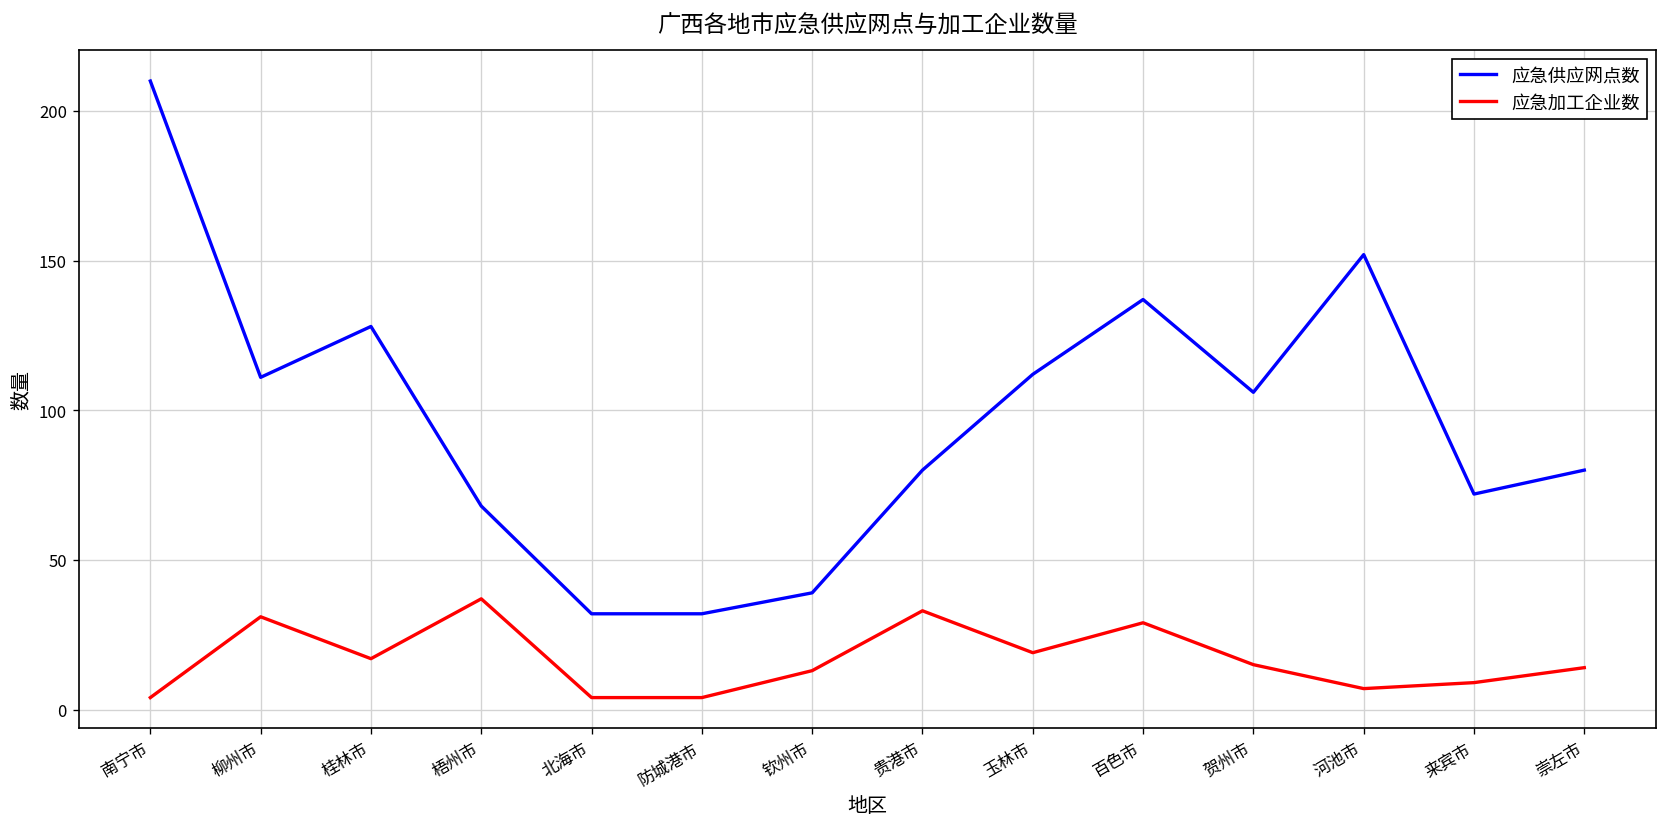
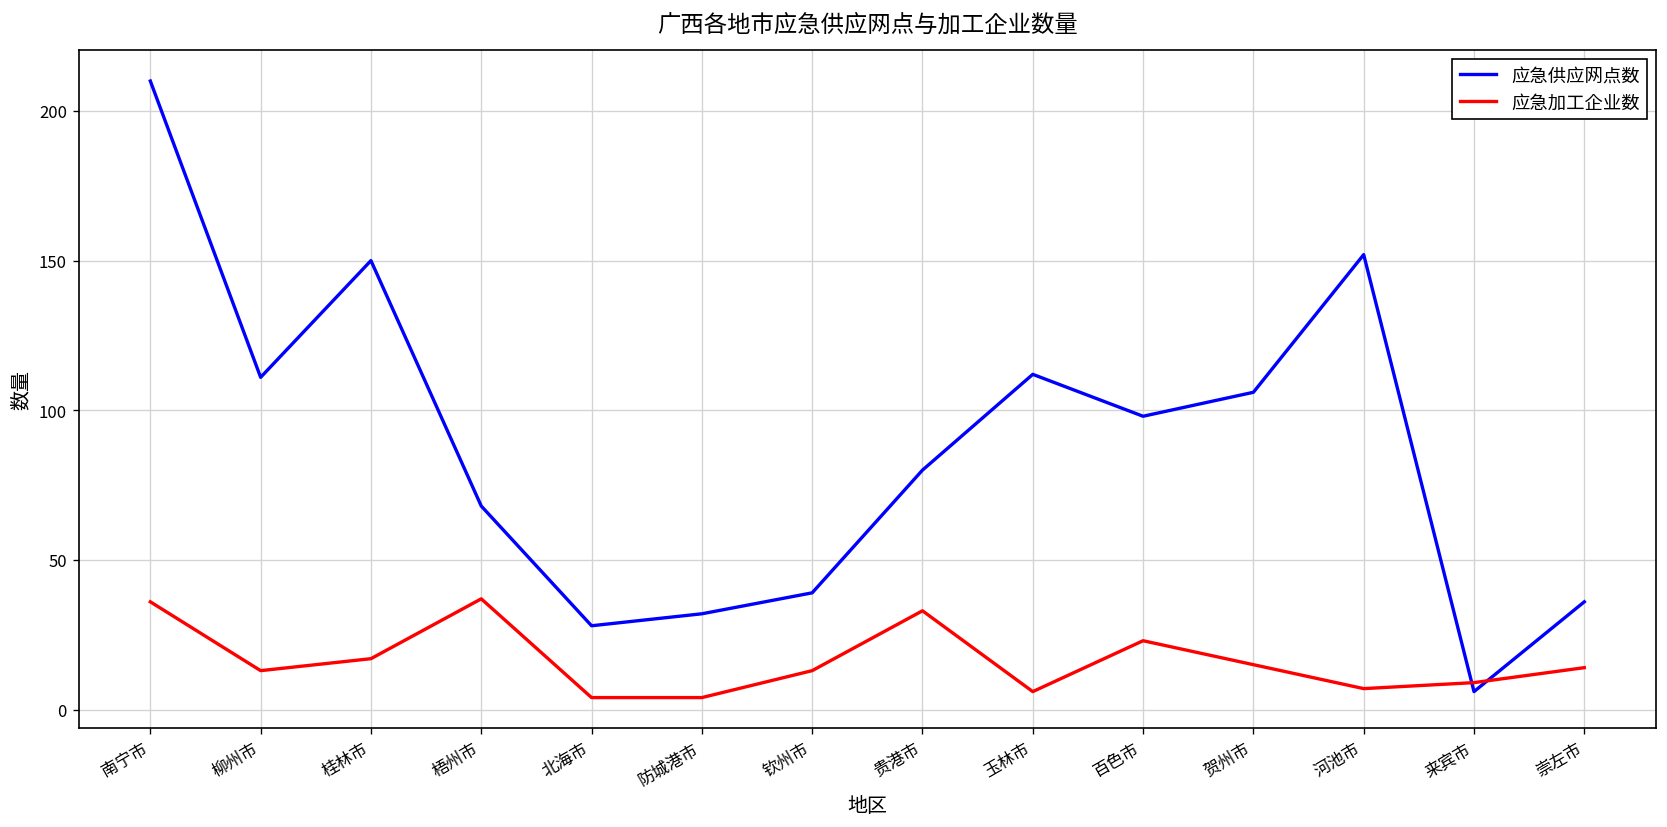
应急加工企业数, 南宁市: 4 -> 36
应急加工企业数, 柳州市: 31 -> 13
应急供应网点数, 桂林市: 128 -> 150
应急供应网点数, 北海市: 32 -> 28
应急加工企业数, 玉林市: 19 -> 6
应急供应网点数, 百色市: 137 -> 98
应急加工企业数, 百色市: 29 -> 23
应急供应网点数, 来宾市: 72 -> 6
应急供应网点数, 崇左市: 80 -> 36
